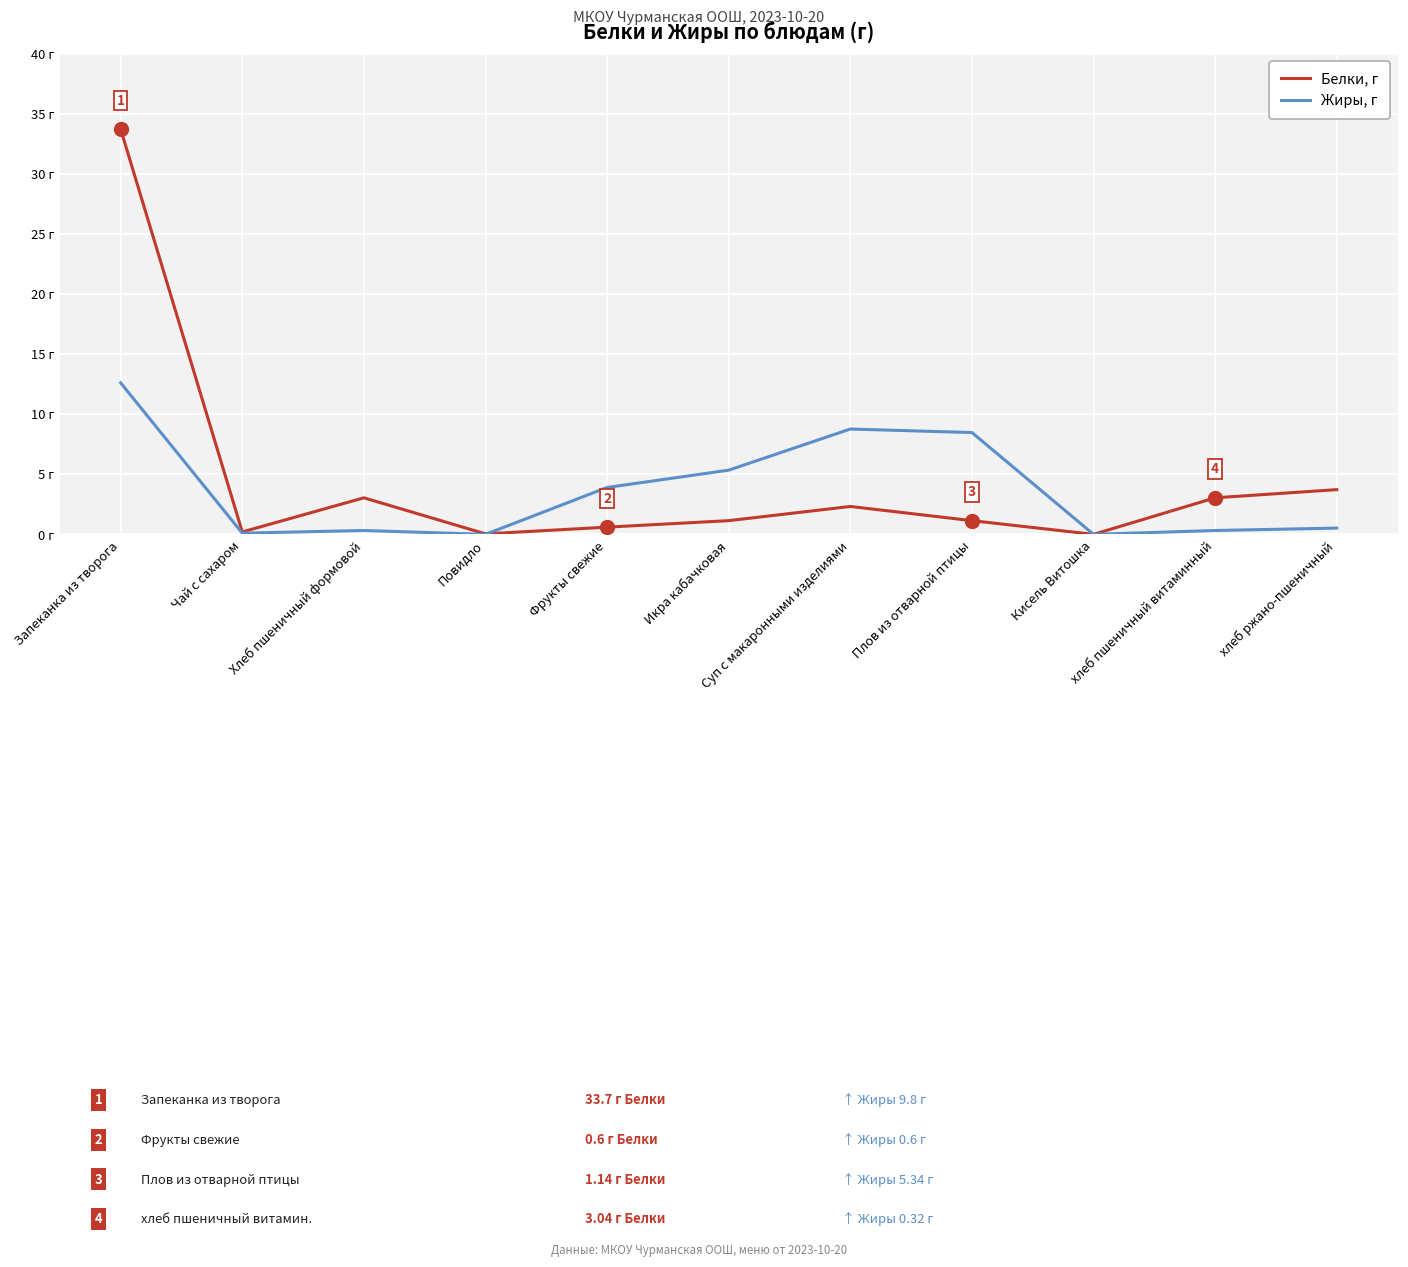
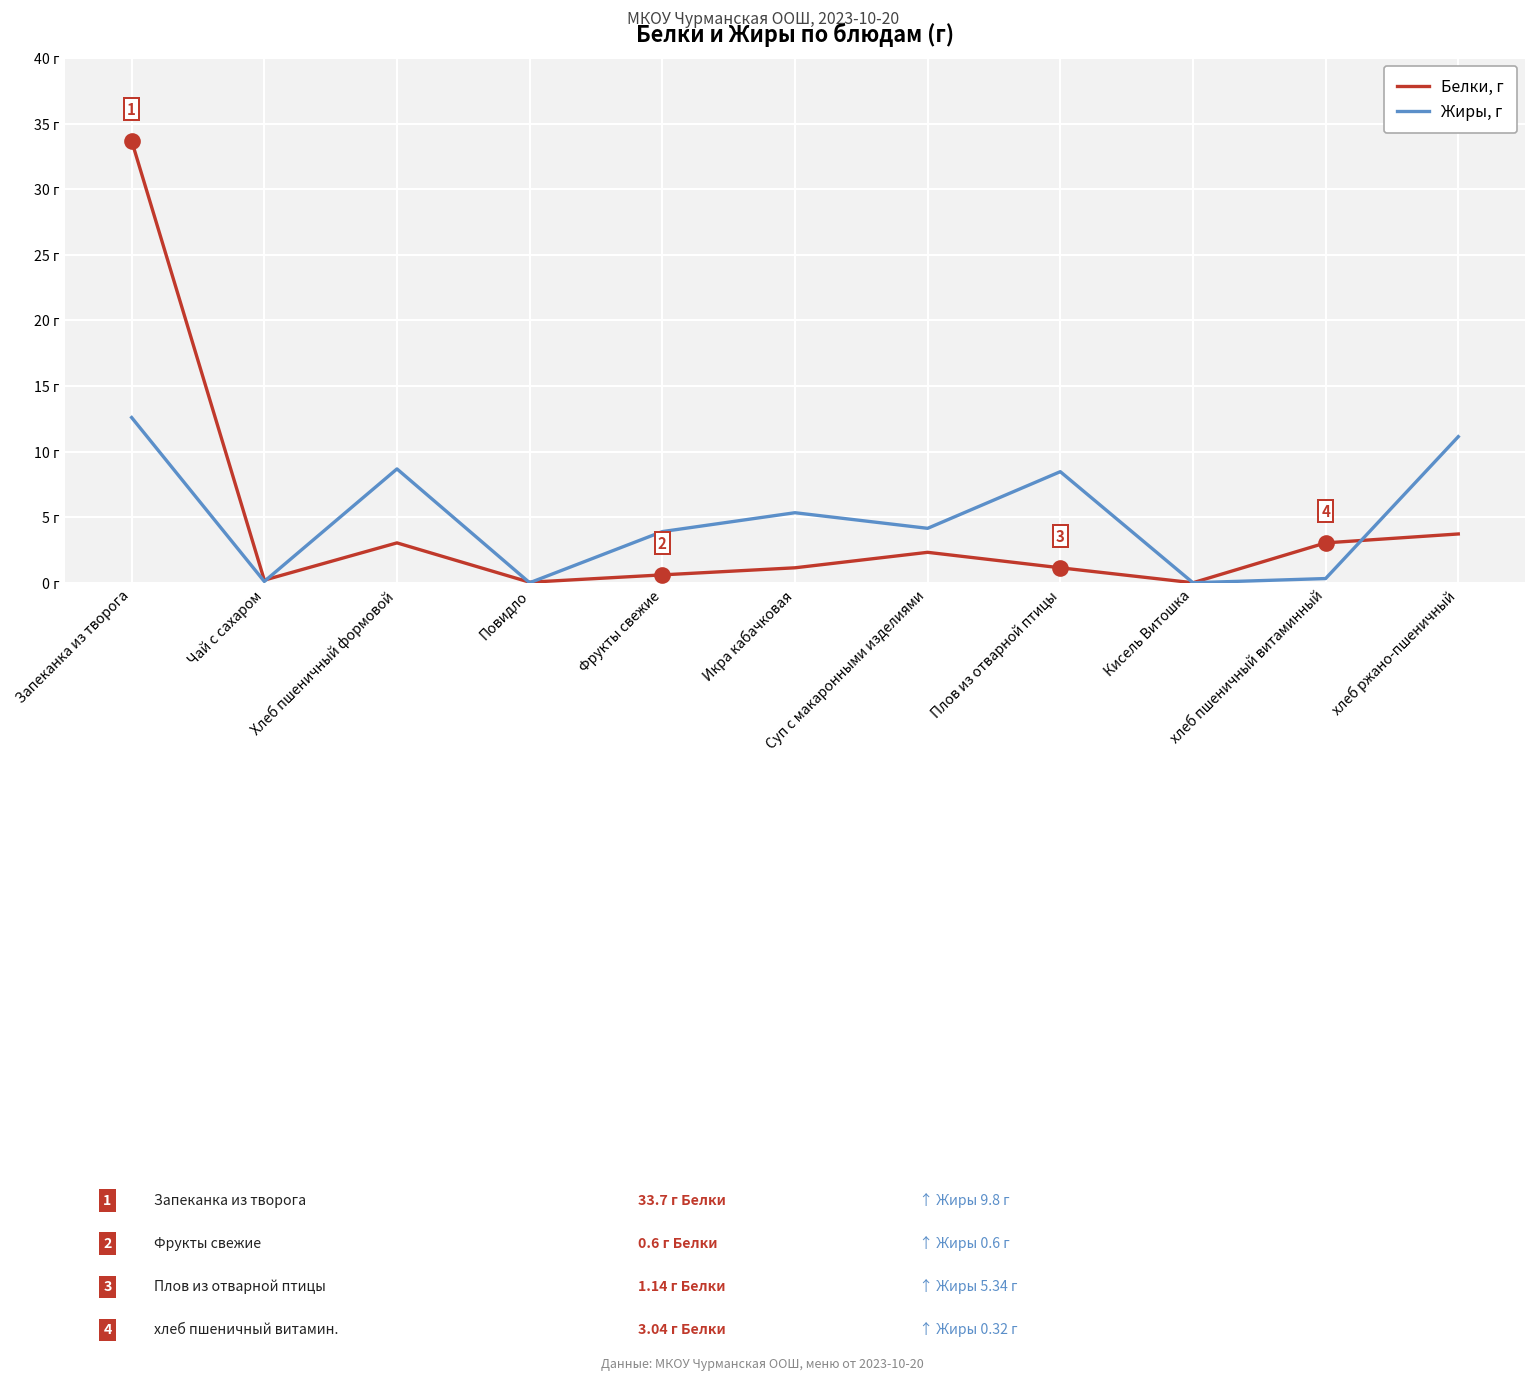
Жиры, г, Хлеб пшеничный формовой: 0.3 г -> 8.7 г
Жиры, г, Суп с макаронными изделиями: 8.8 г -> 4.2 г
Жиры, г, хлеб ржано-пшеничный: 0.5 г -> 11.1 г
